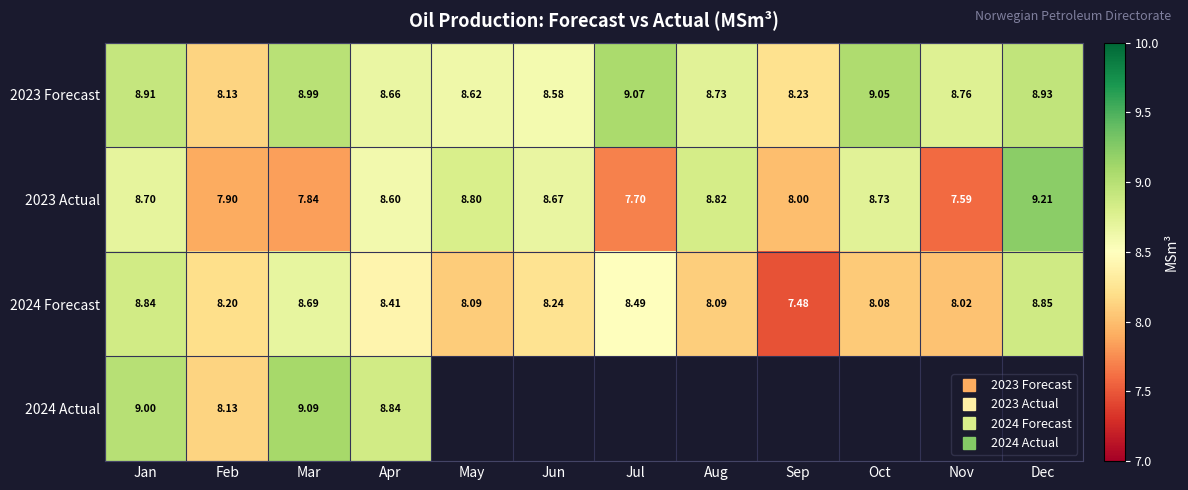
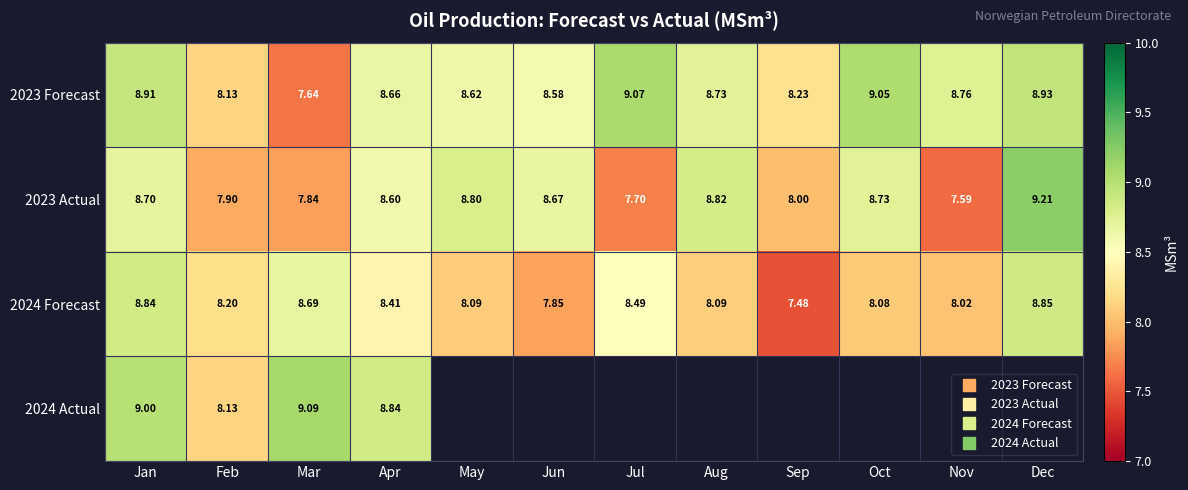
2023 Forecast, Mar: 8.99 -> 7.64
2024 Forecast, Jun: 8.24 -> 7.85
